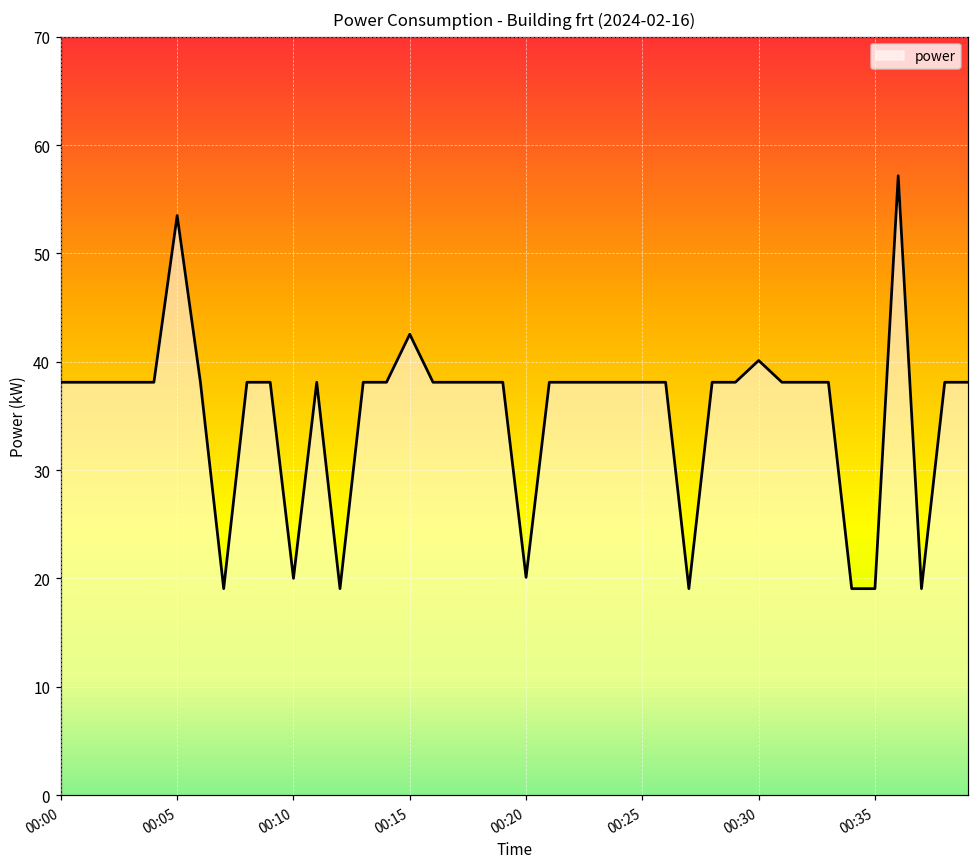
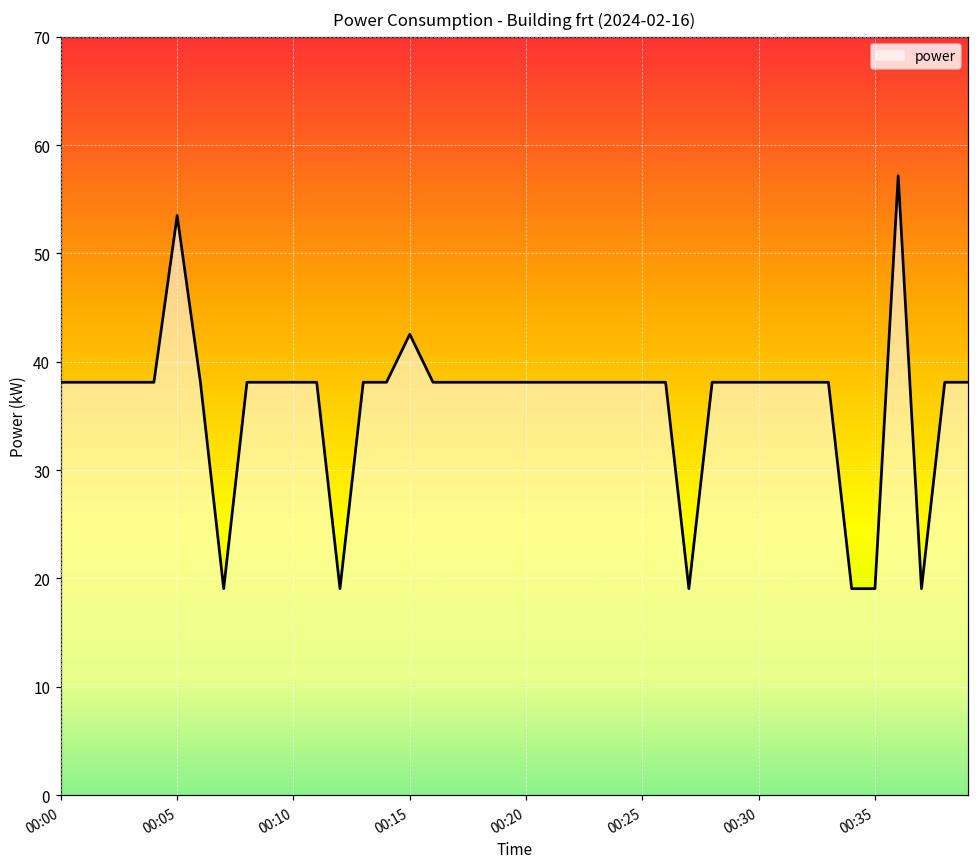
00:10: 20 -> 38
00:20: 20 -> 38
00:30: 40 -> 38
